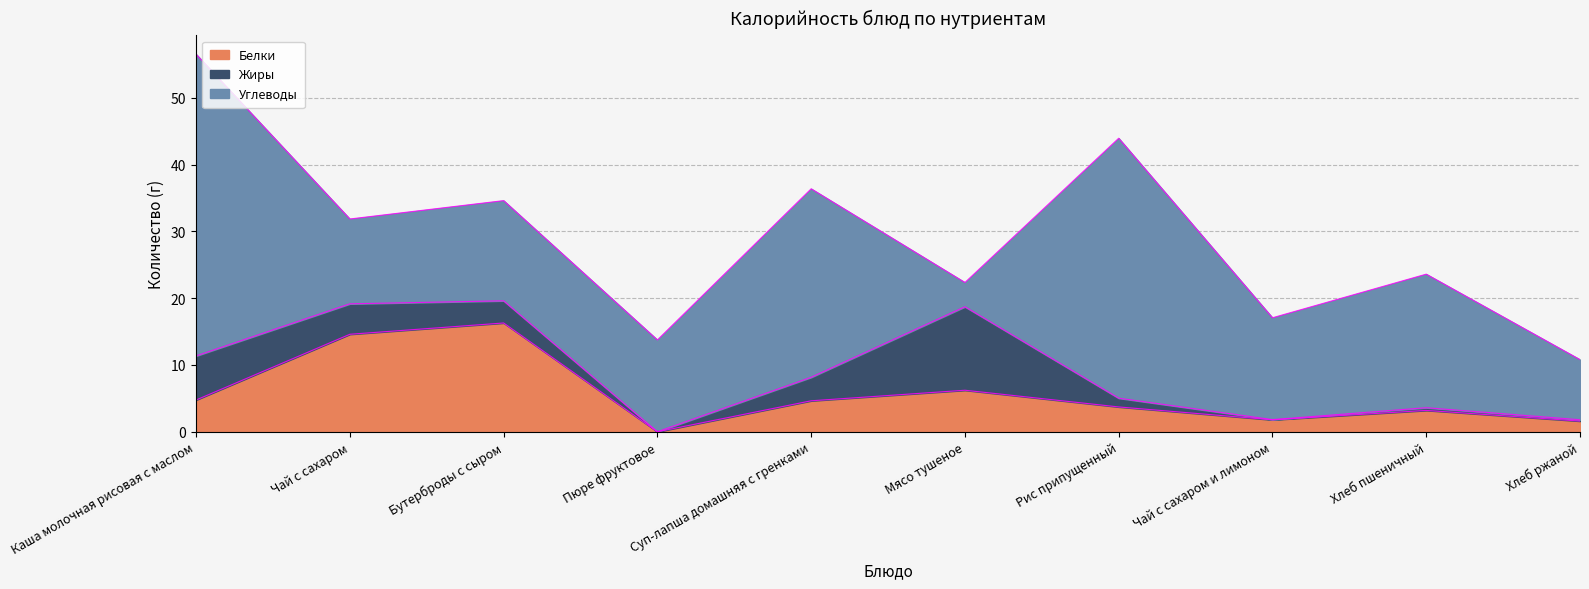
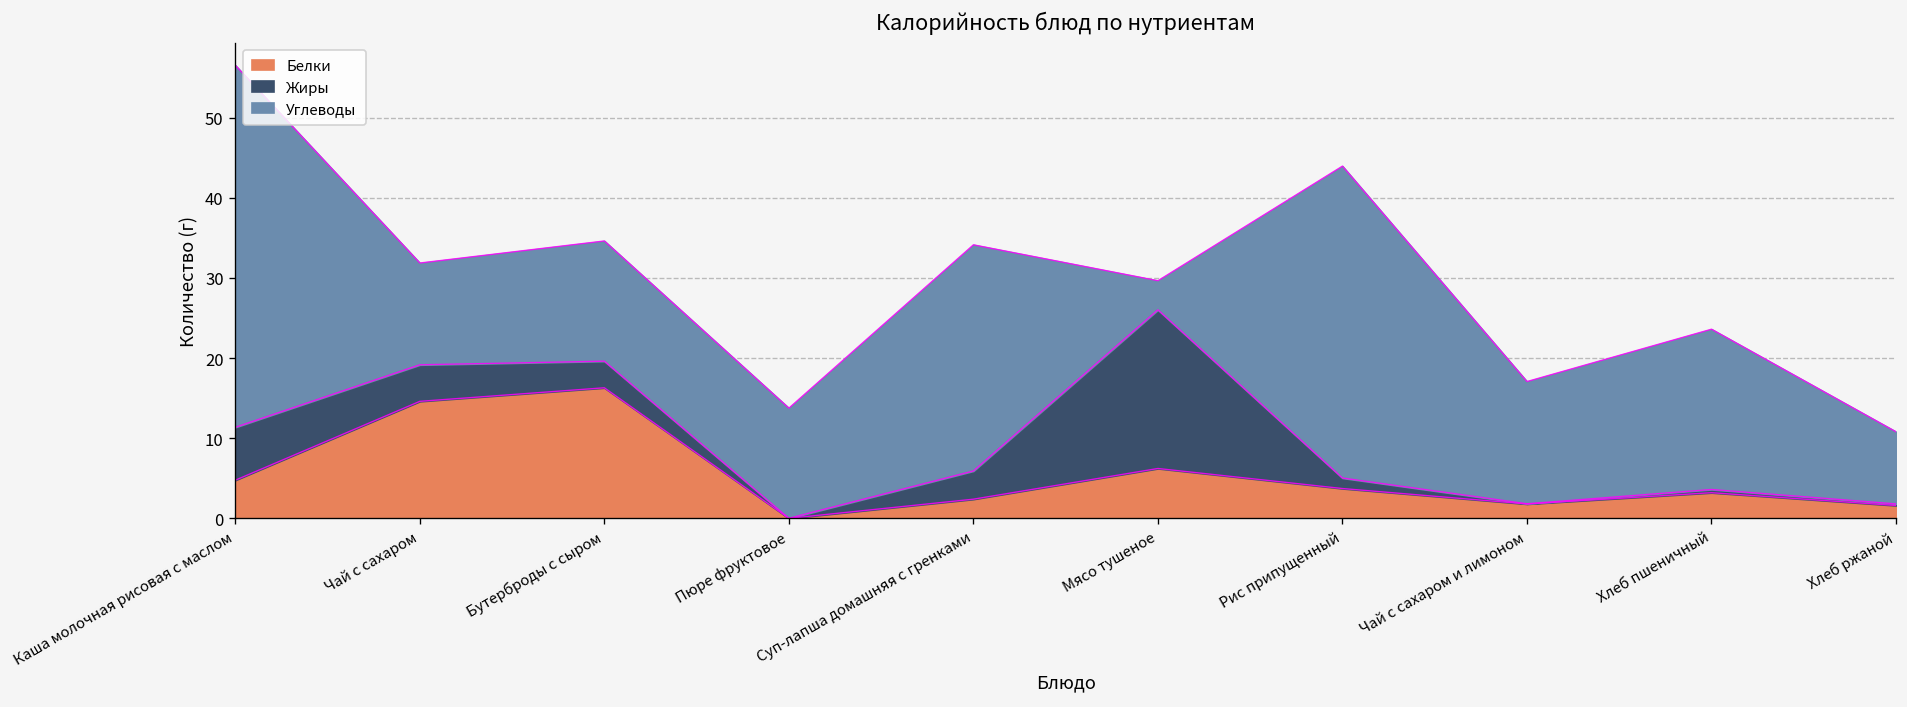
Белки, Суп-лапша домашняя с гренками: 5 -> 2
Жиры, Мясо тушеное: 13 -> 20
